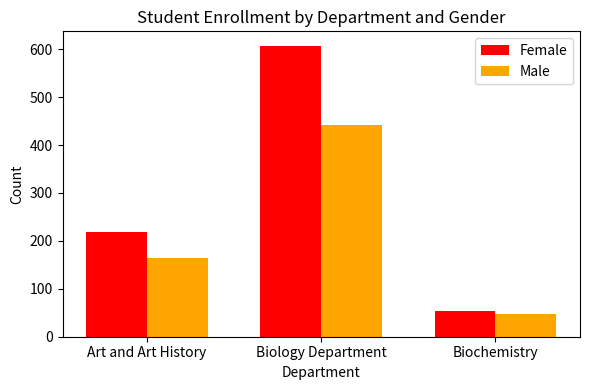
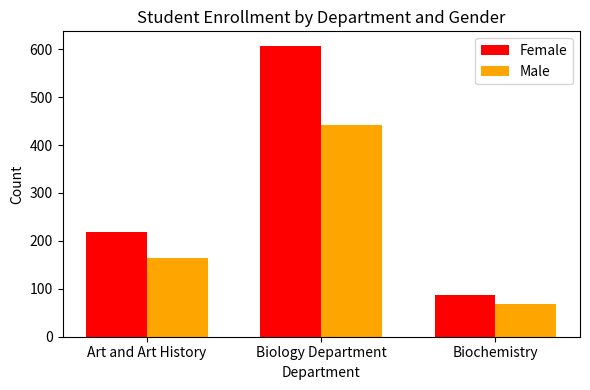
Female, Biochemistry: 50 -> 90
Male, Biochemistry: 50 -> 70
